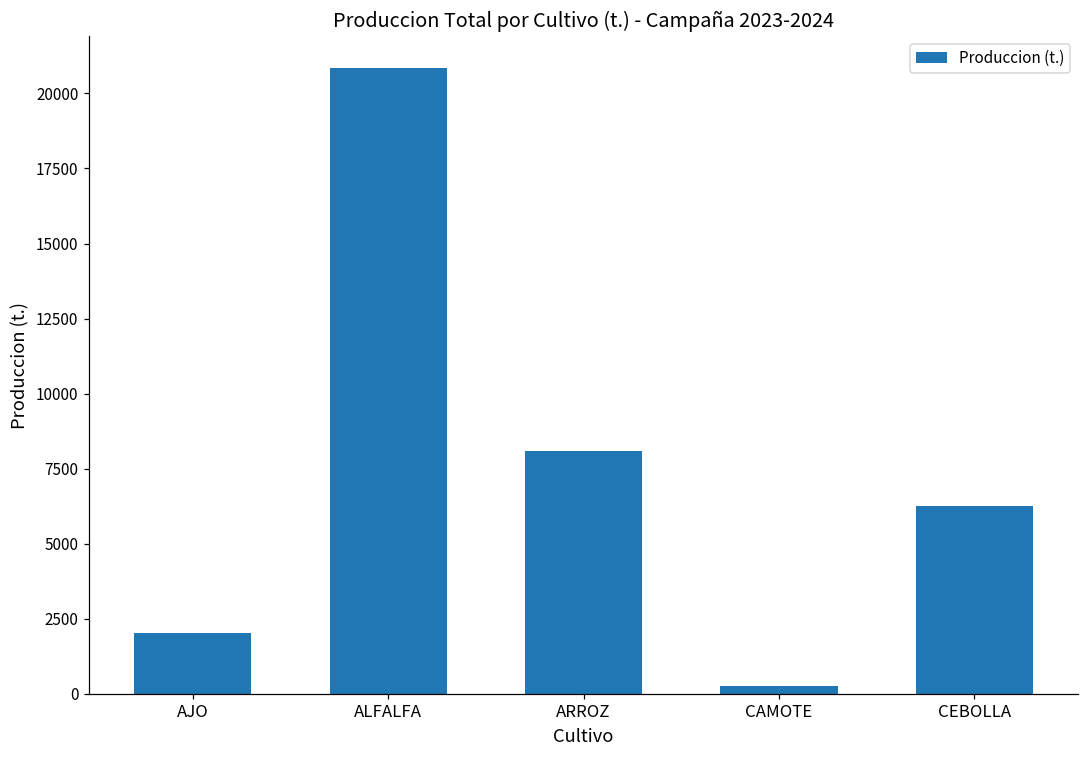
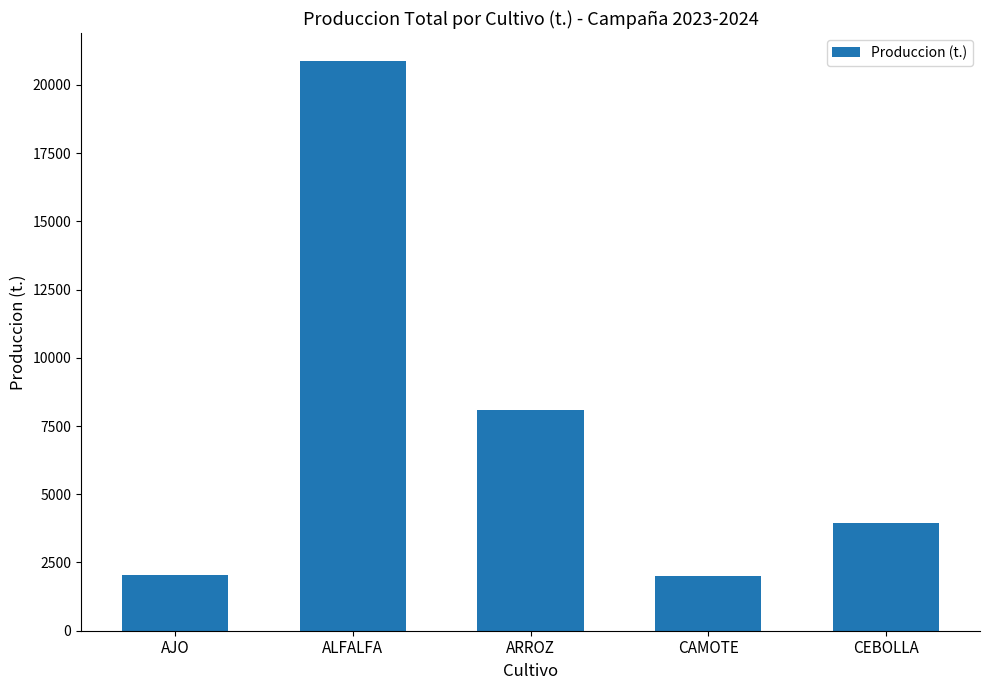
CAMOTE: 300 -> 2000
CEBOLLA: 6200 -> 4000
